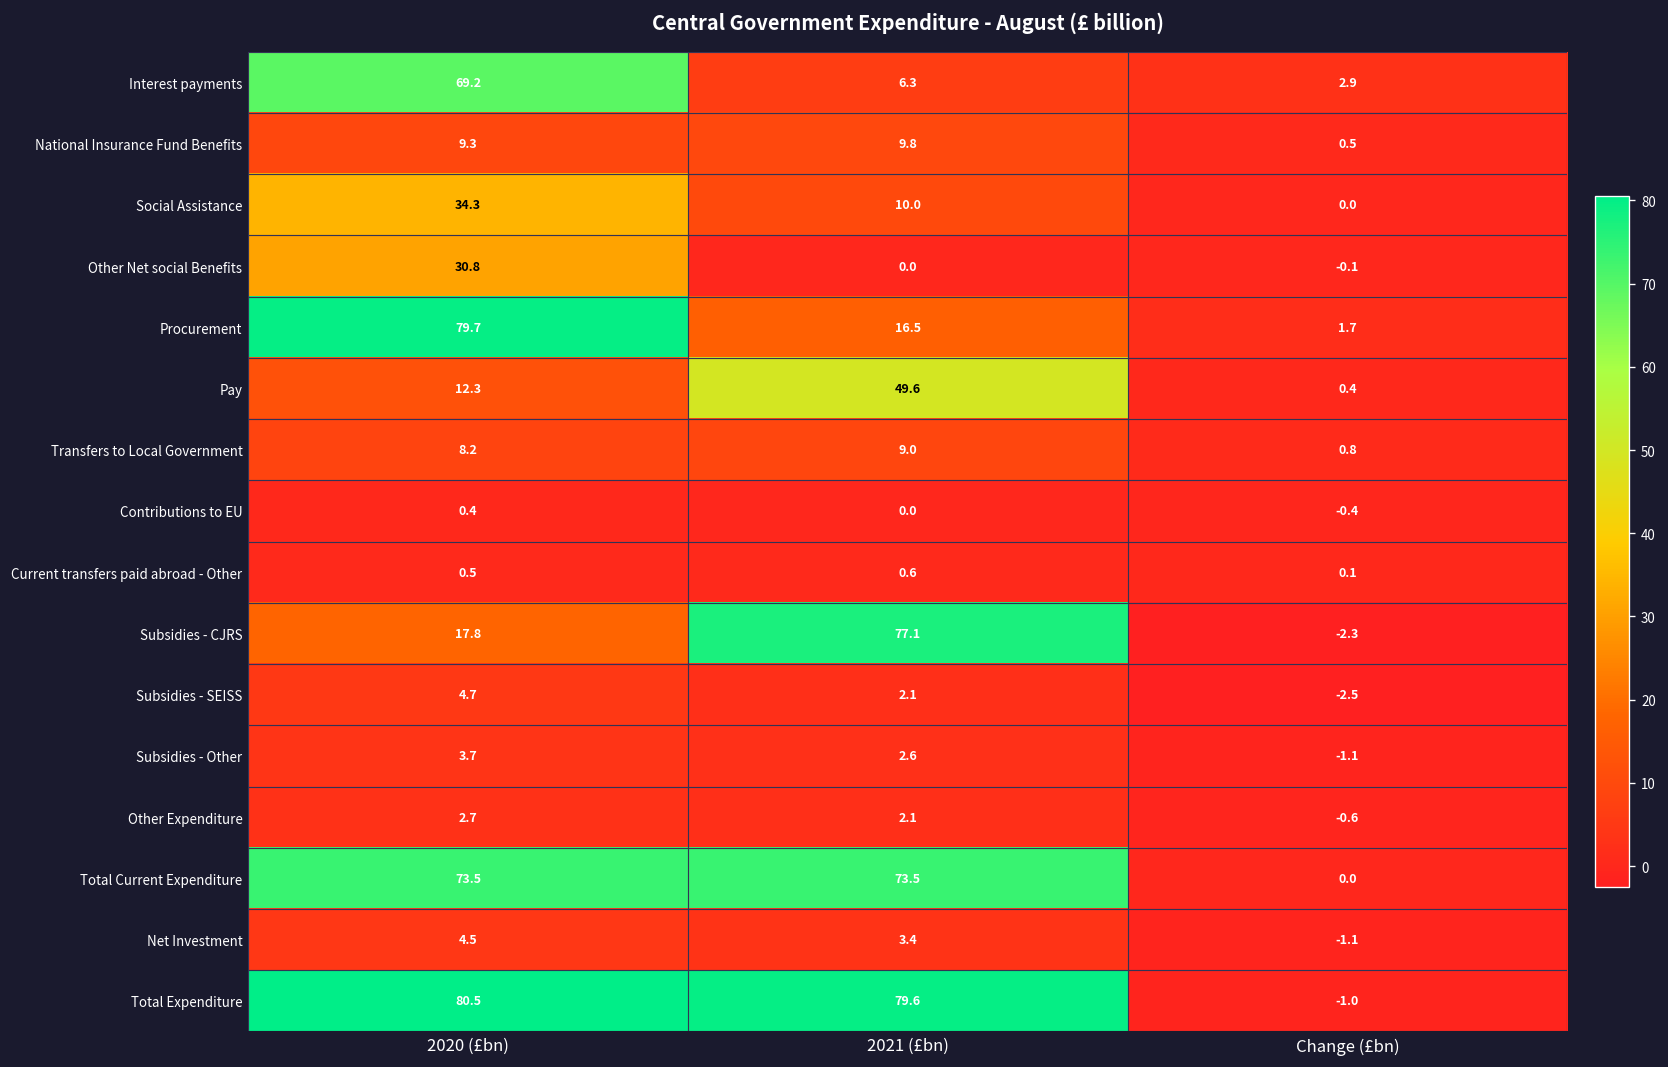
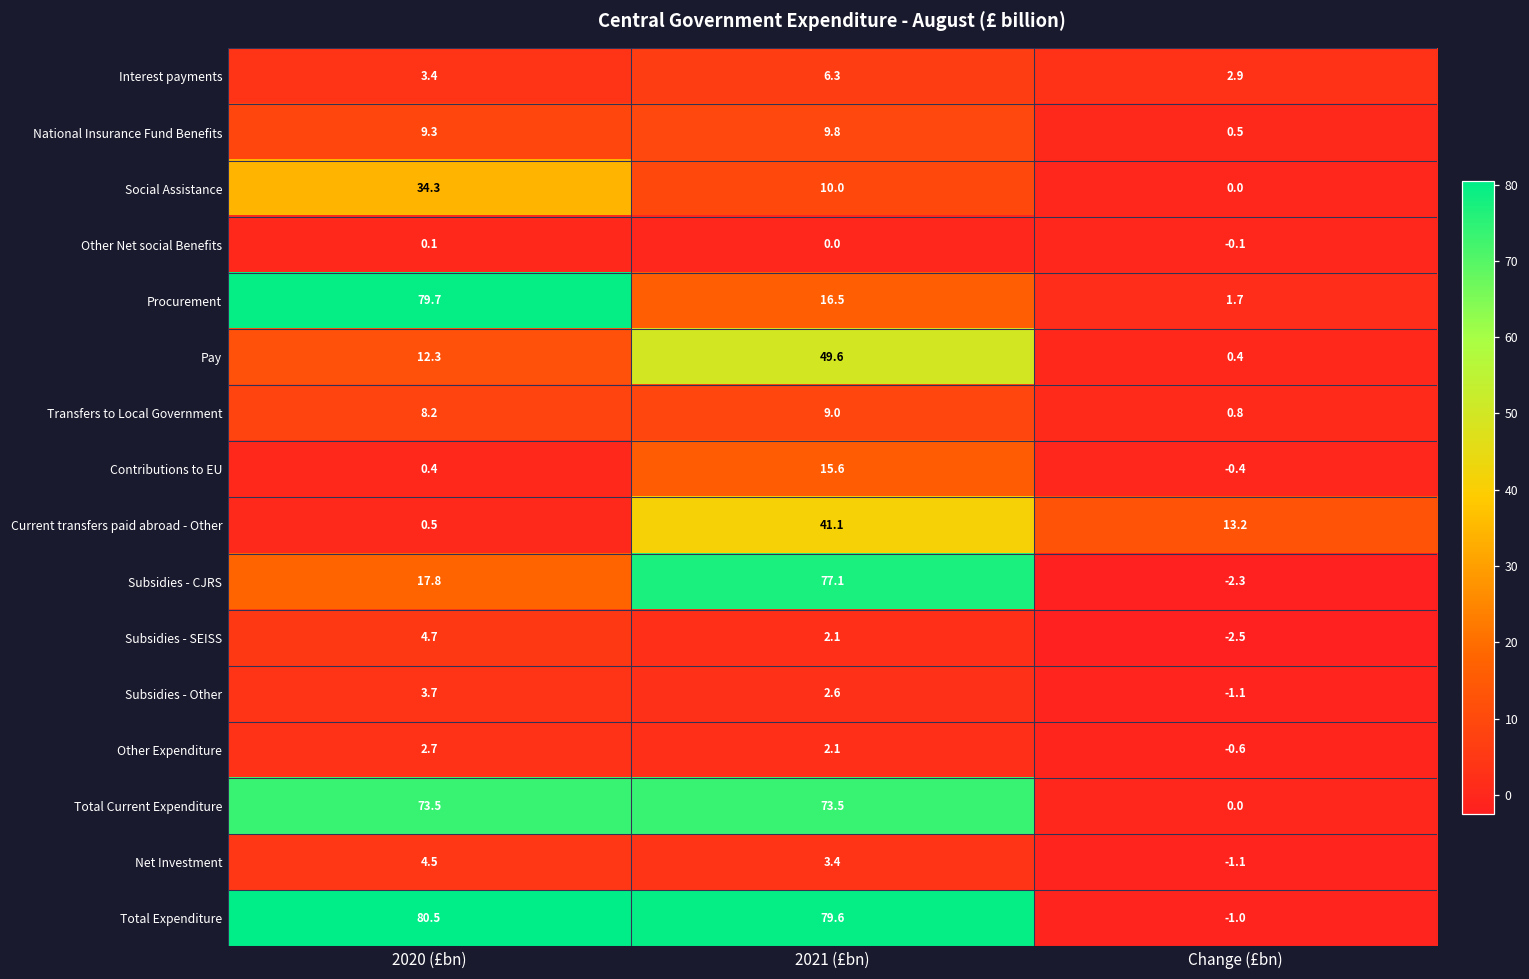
Interest payments, 2020 (£bn): 69.2 -> 3.4
Other Net social Benefits, 2020 (£bn): 30.8 -> 0.1
Contributions to EU, 2021 (£bn): 0.0 -> 15.6
Current transfers paid abroad - Other, 2021 (£bn): 0.6 -> 41.1
Current transfers paid abroad - Other, Change (£bn): 0.1 -> 13.2
